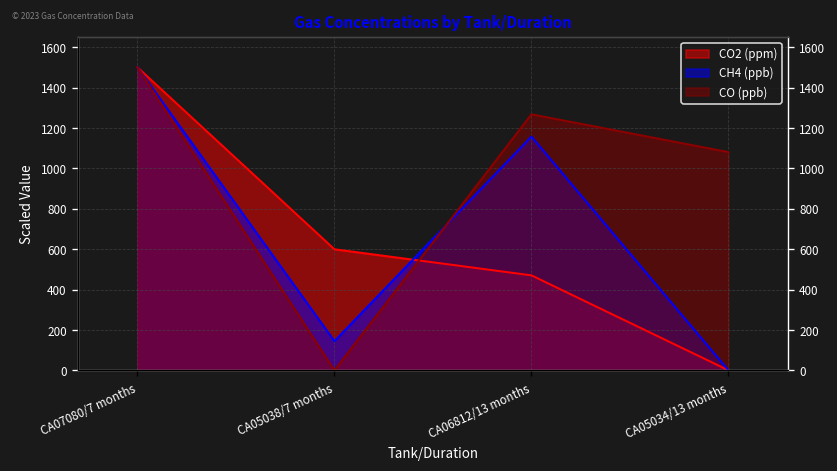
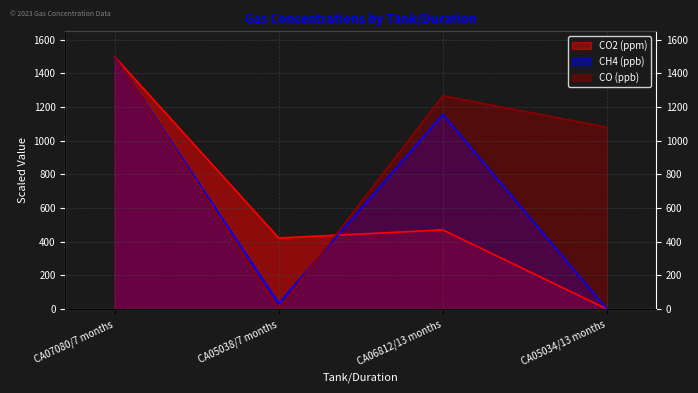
CO2 (ppm), CA05038/7 months: 600 -> 420
CH4 (ppb), CA05038/7 months: 140 -> 30
